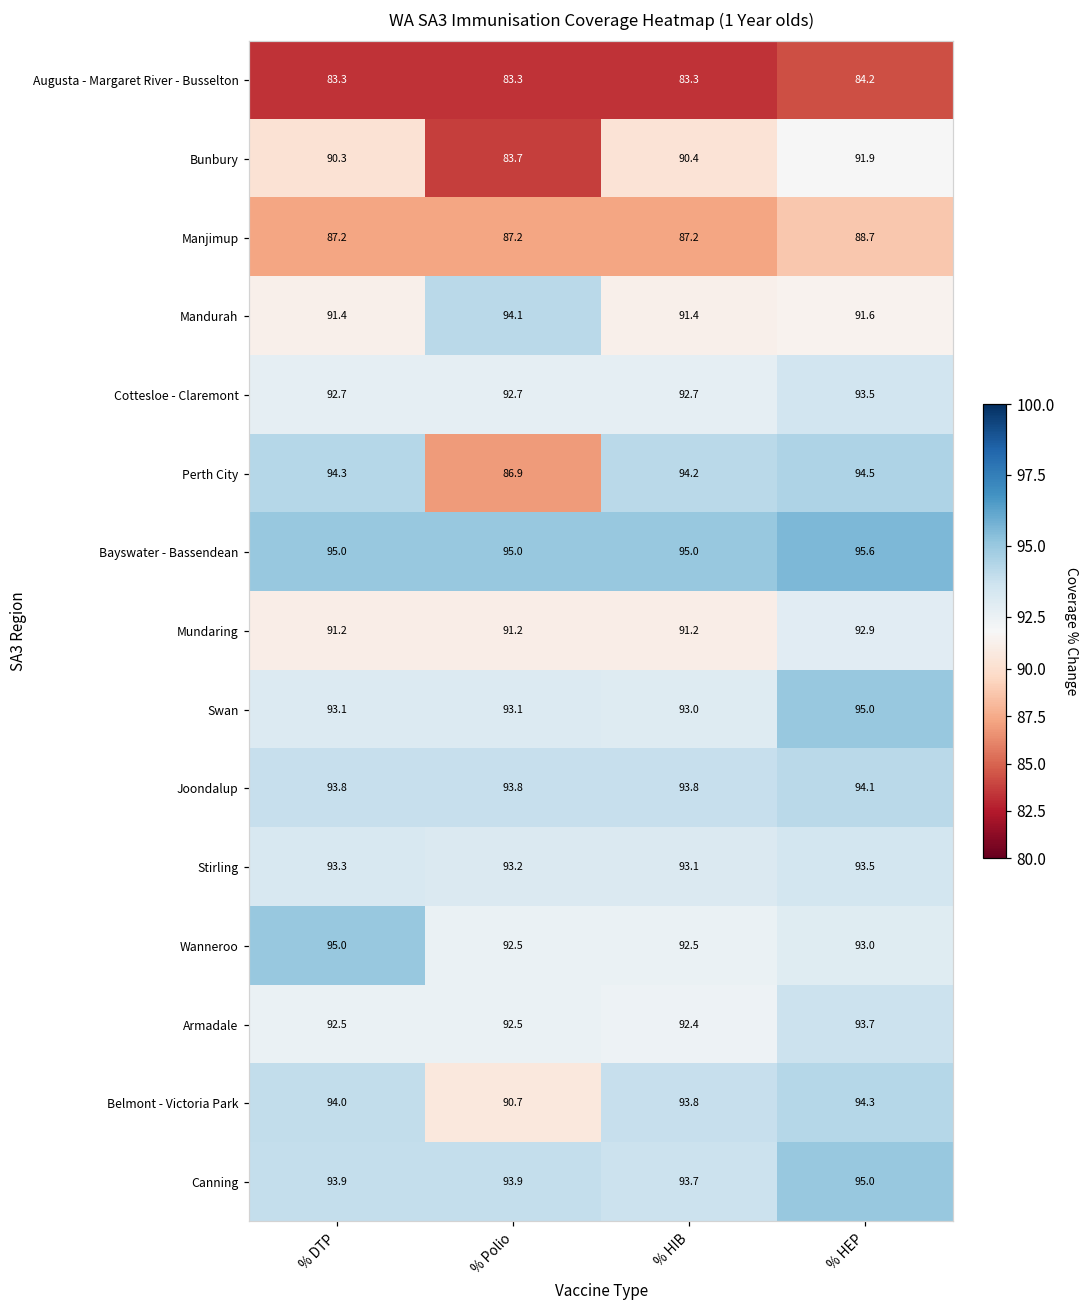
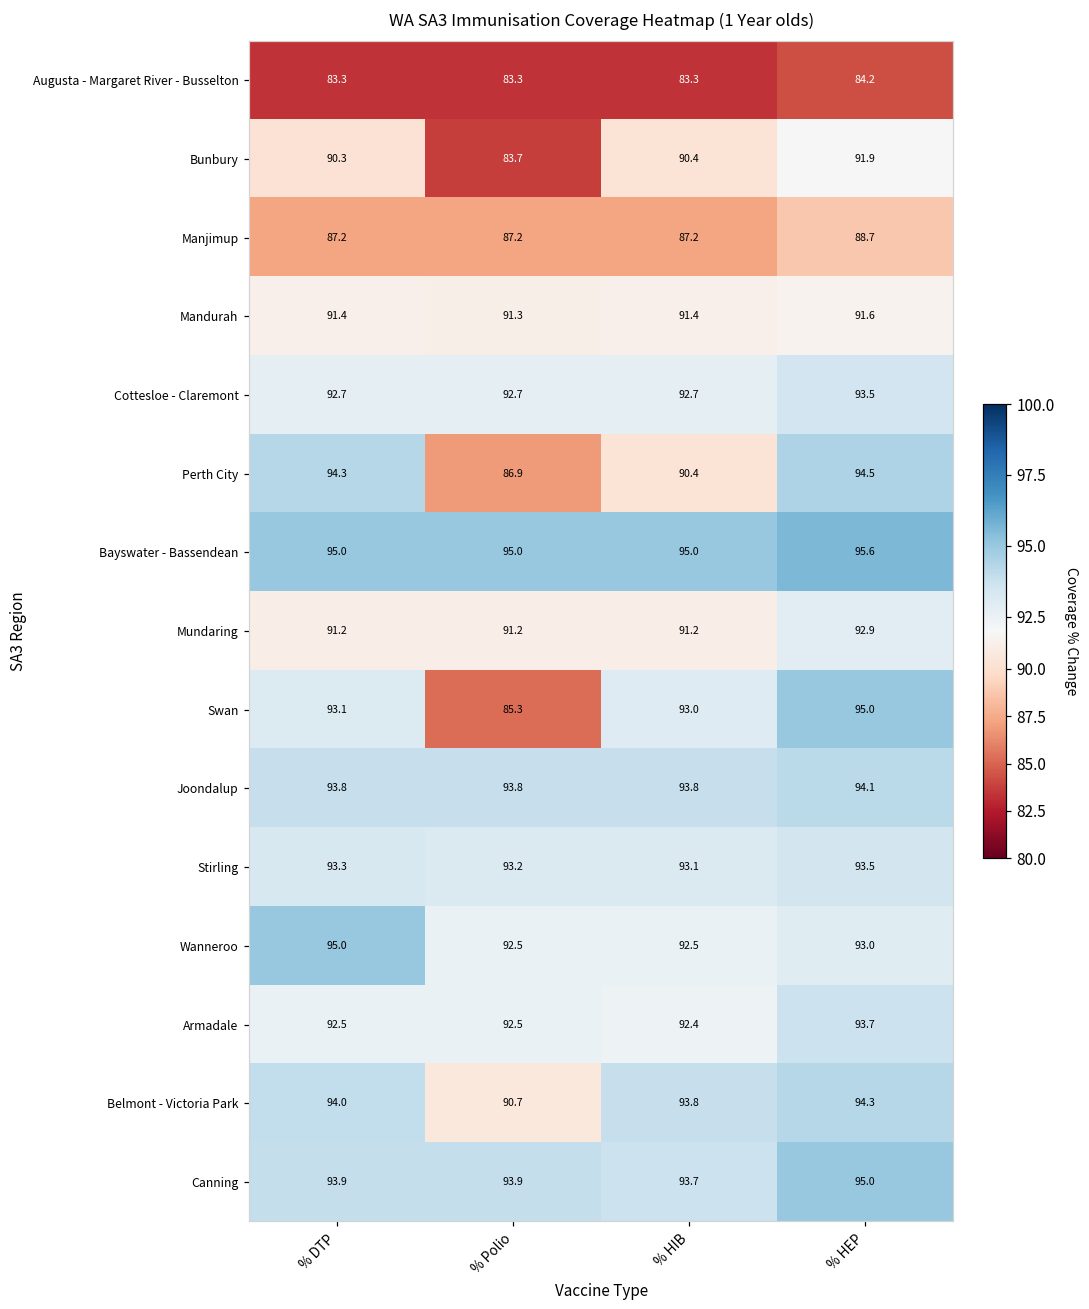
Mandurah, % Polio: 94.1 -> 91.3
Perth City, % HIB: 94.2 -> 90.4
Swan, % Polio: 93.1 -> 85.3
